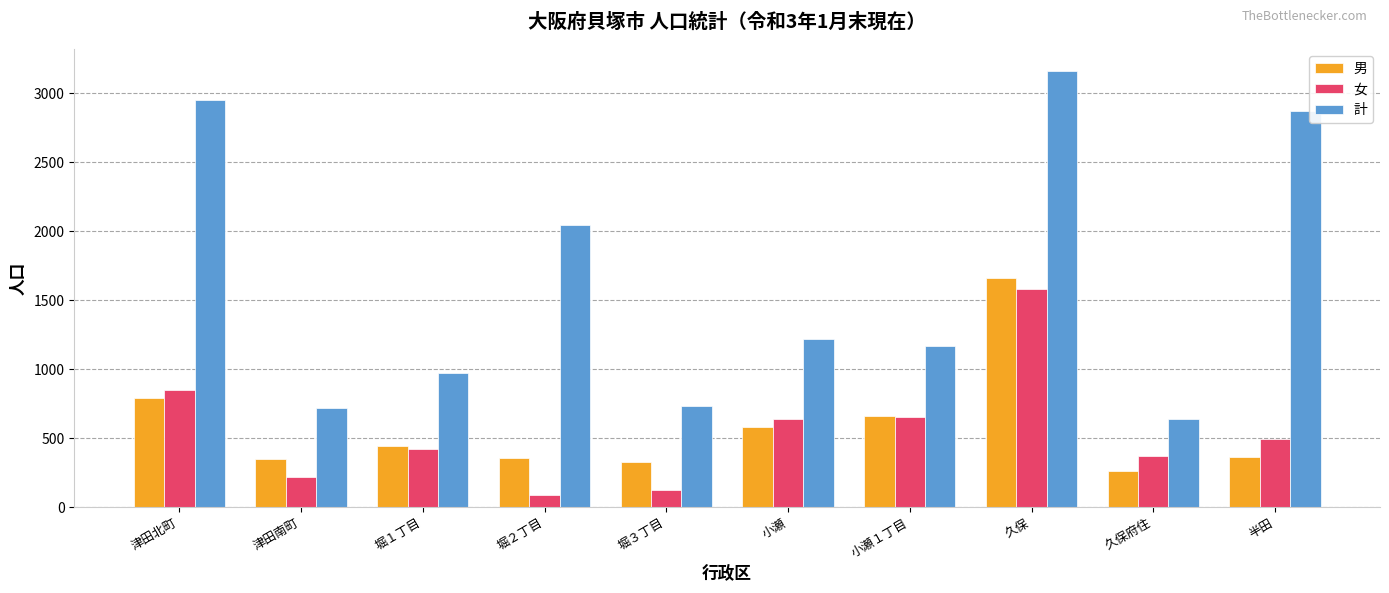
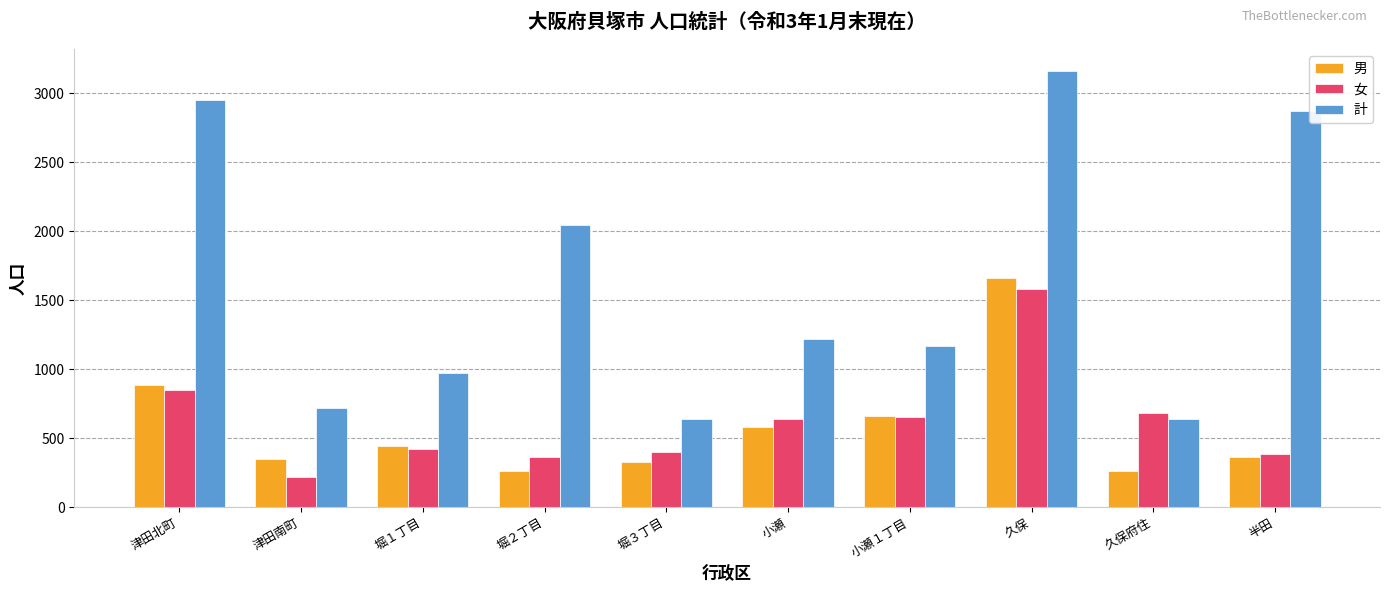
男, 津田北町: 790 -> 880
男, 堀２丁目: 360 -> 260
女, 堀２丁目: 90 -> 360
女, 堀３丁目: 130 -> 400
計, 堀３丁目: 730 -> 640
女, 久保府住: 370 -> 690
女, 半田: 500 -> 390
